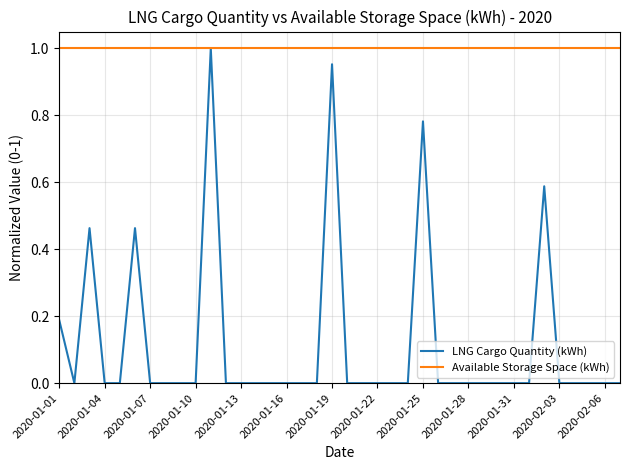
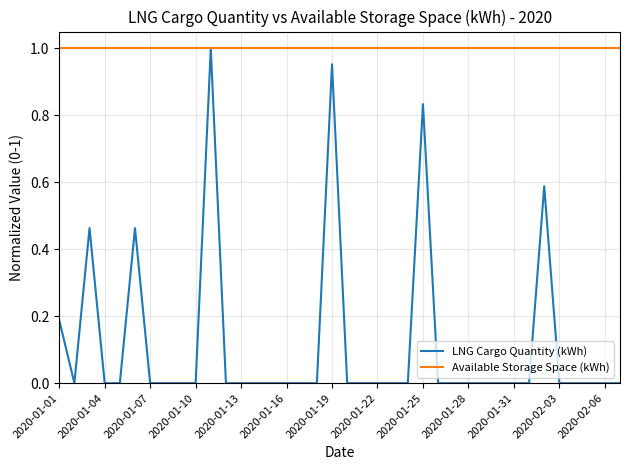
LNG Cargo Quantity (kWh), 2020-01-25: 0.78 -> 0.83
